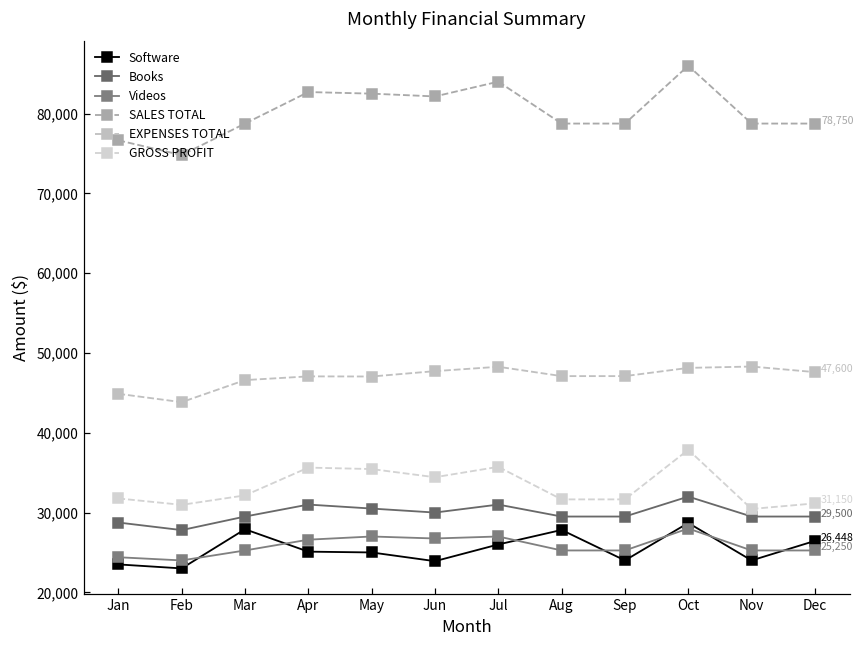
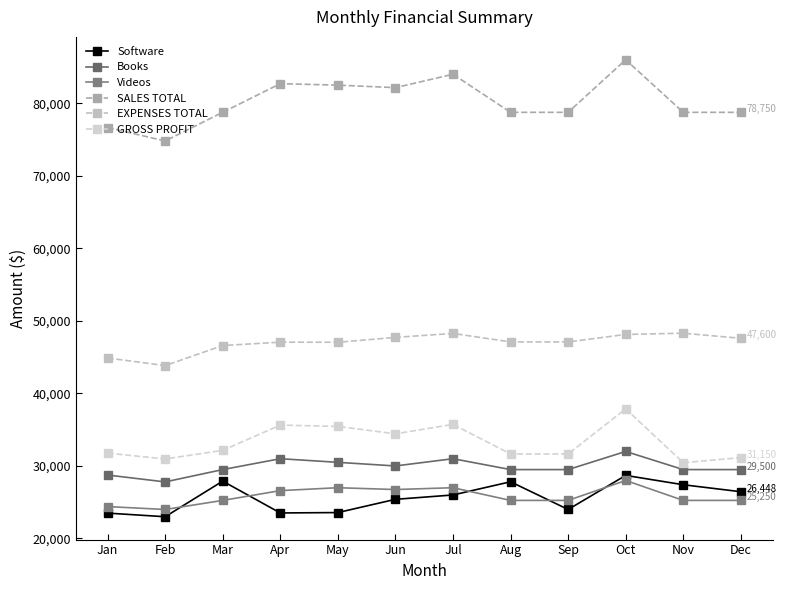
Software, Apr: 25,000 -> 24,000
Software, May: 25,000 -> 24,000
Software, Jun: 24,000 -> 25,000
Software, Nov: 24,000 -> 27,000
